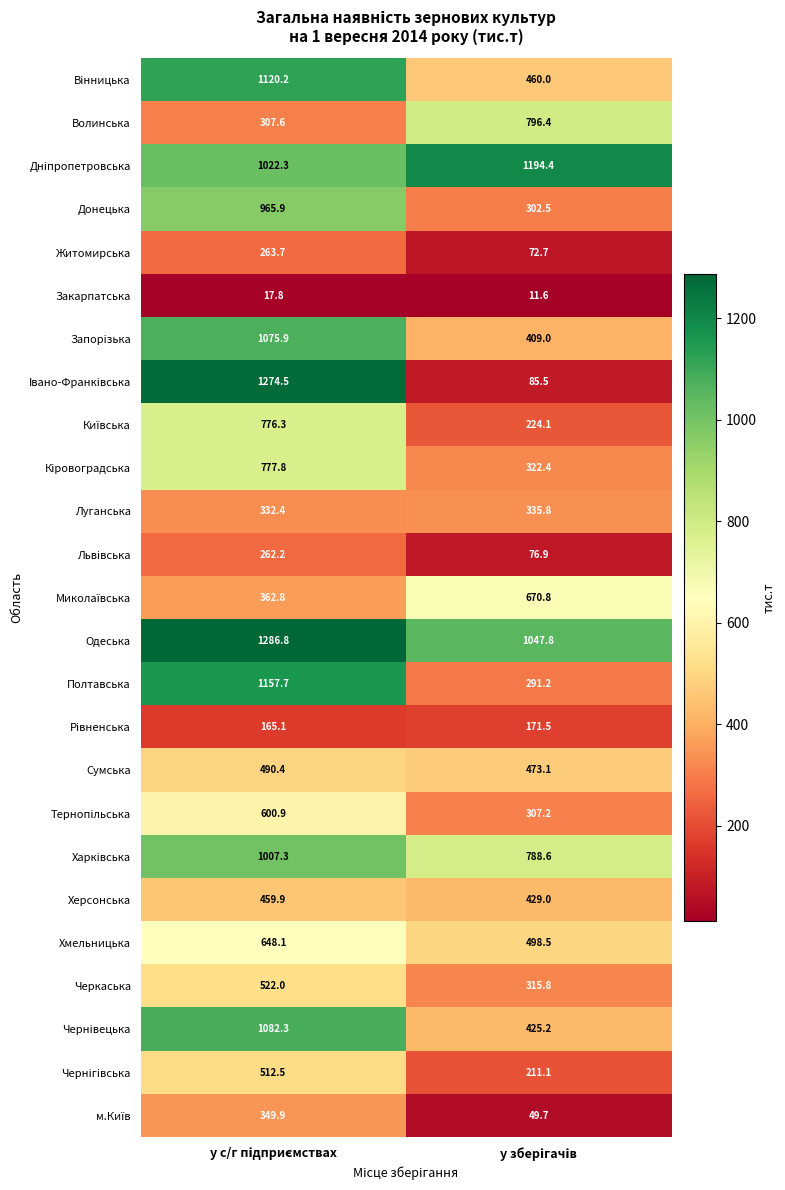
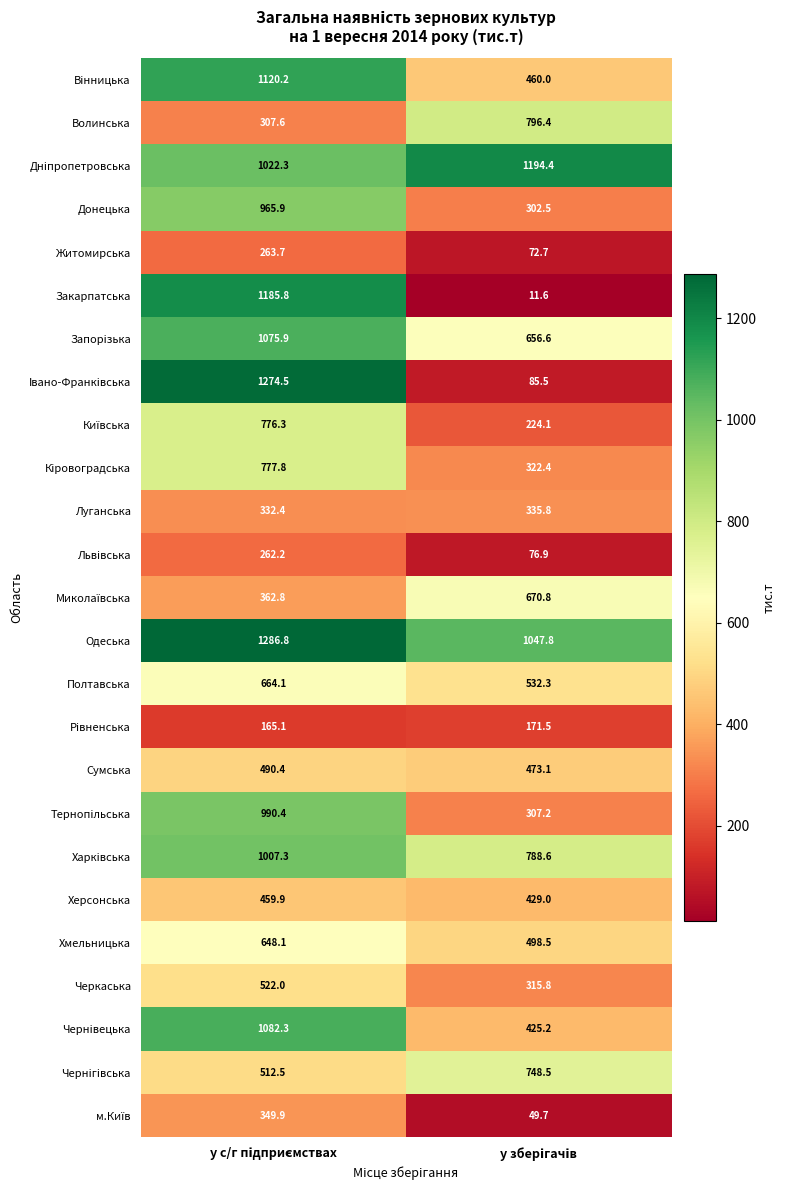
Закарпатська, у с/г підприємствах: 17.8 -> 1185.8
Запорізька, у зберігачів: 409.0 -> 656.6
Полтавська, у с/г підприємствах: 1157.7 -> 664.1
Полтавська, у зберігачів: 291.2 -> 532.3
Тернопільська, у с/г підприємствах: 600.9 -> 990.4
Чернігівська, у зберігачів: 211.1 -> 748.5
